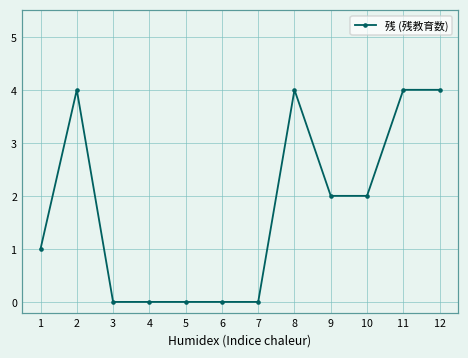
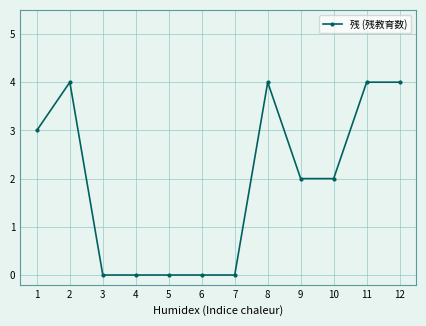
1: 1 -> 3
